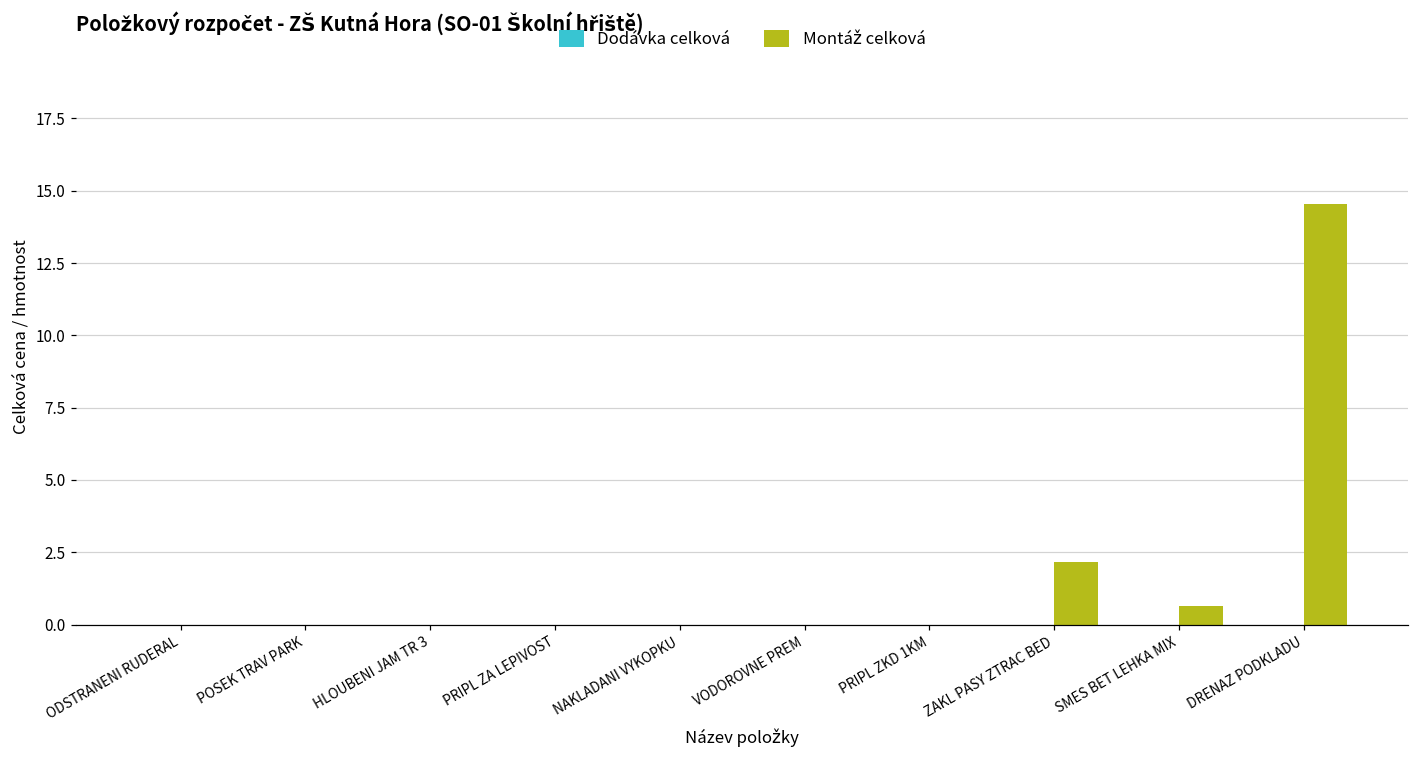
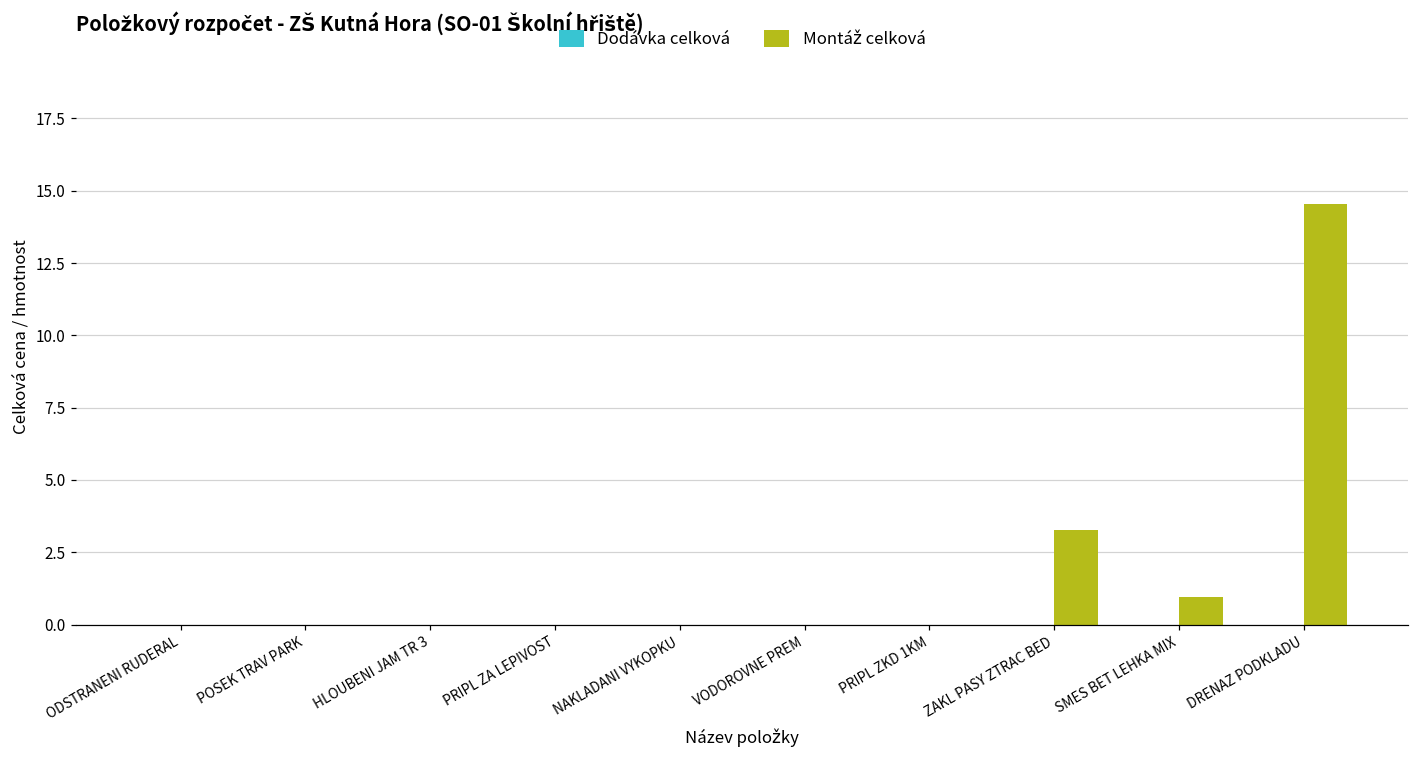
Montáž celková, ZAKL PASY ZTRAC BED: 2.2 -> 3.3
Montáž celková, SMES BET LEHKA MIX: 0.6 -> 0.9
